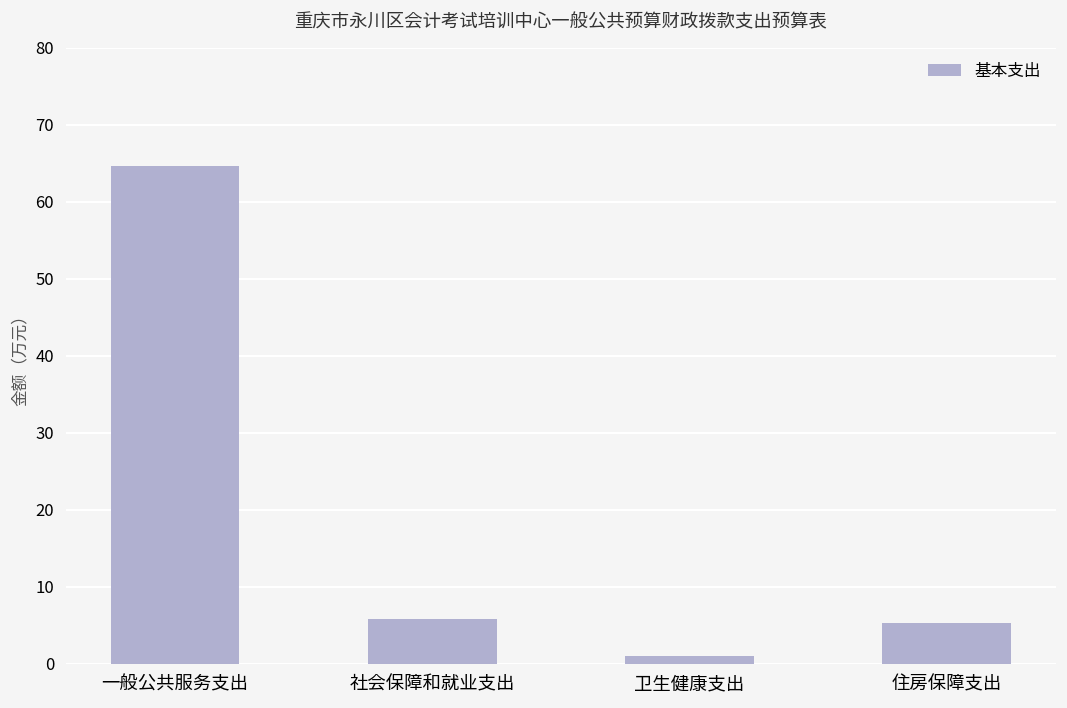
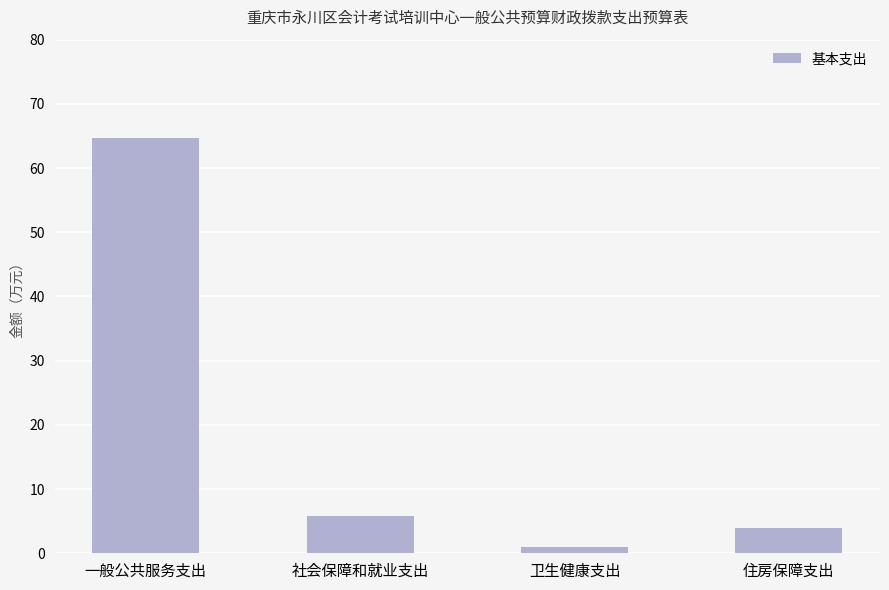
住房保障支出: 5 -> 4
